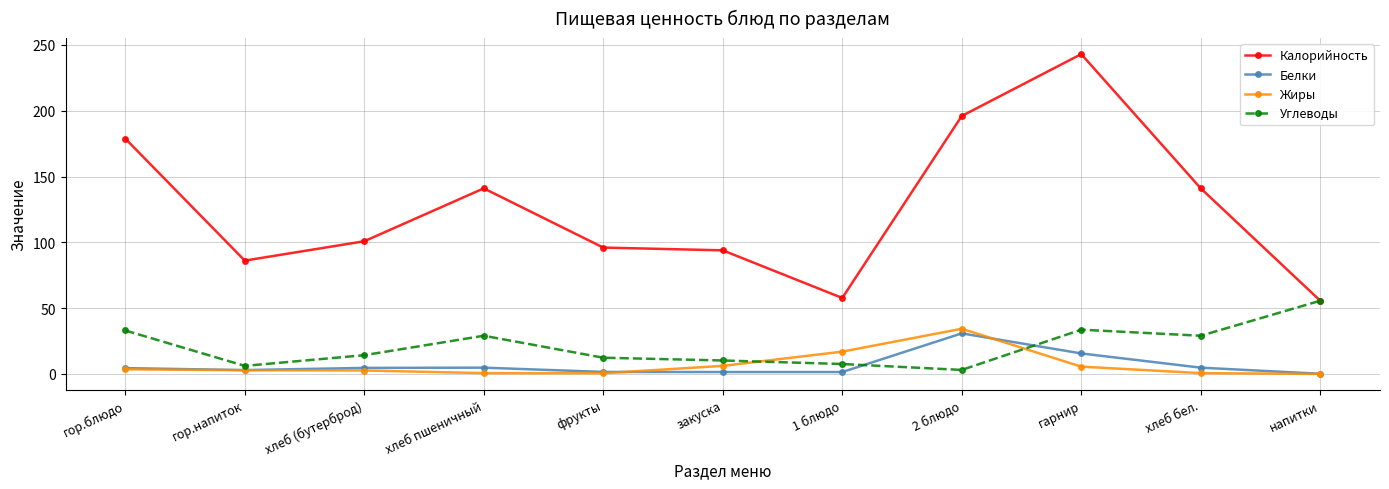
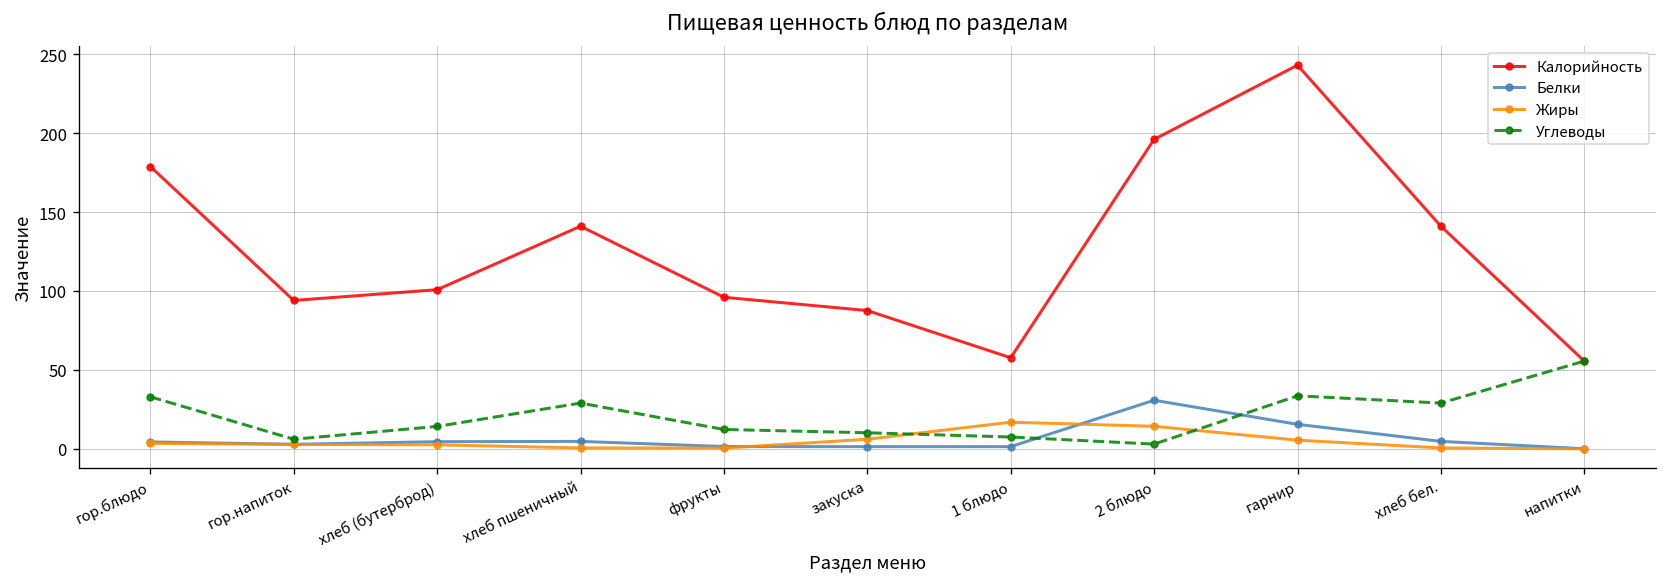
Калорийность, гор.напиток: 86 -> 94
Калорийность, закуска: 94 -> 88
Жиры, 2 блюдо: 34 -> 14
